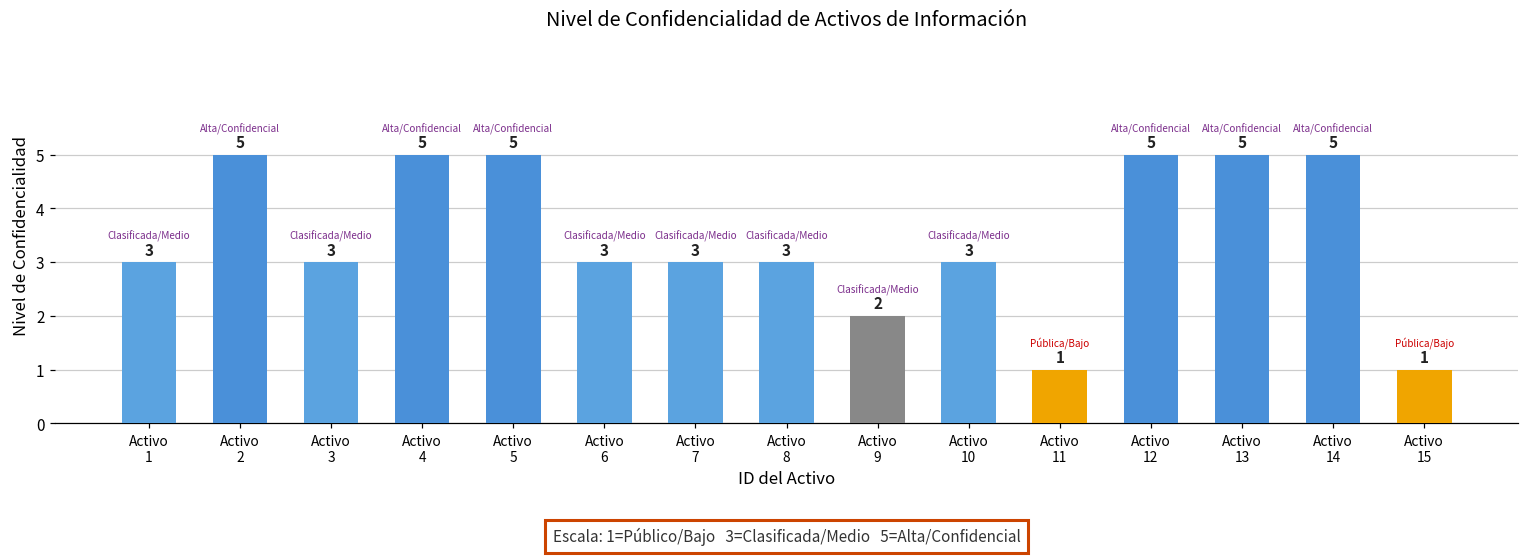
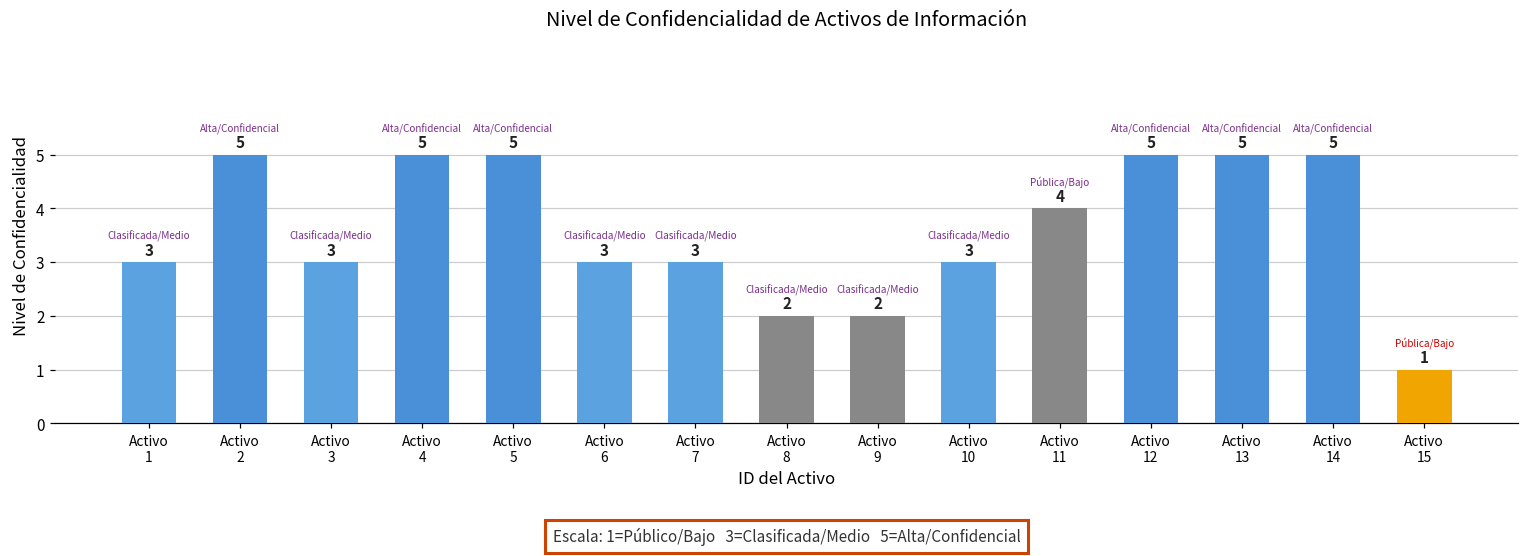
Activo 8: 3 -> 2
Activo 11: 1 -> 4
